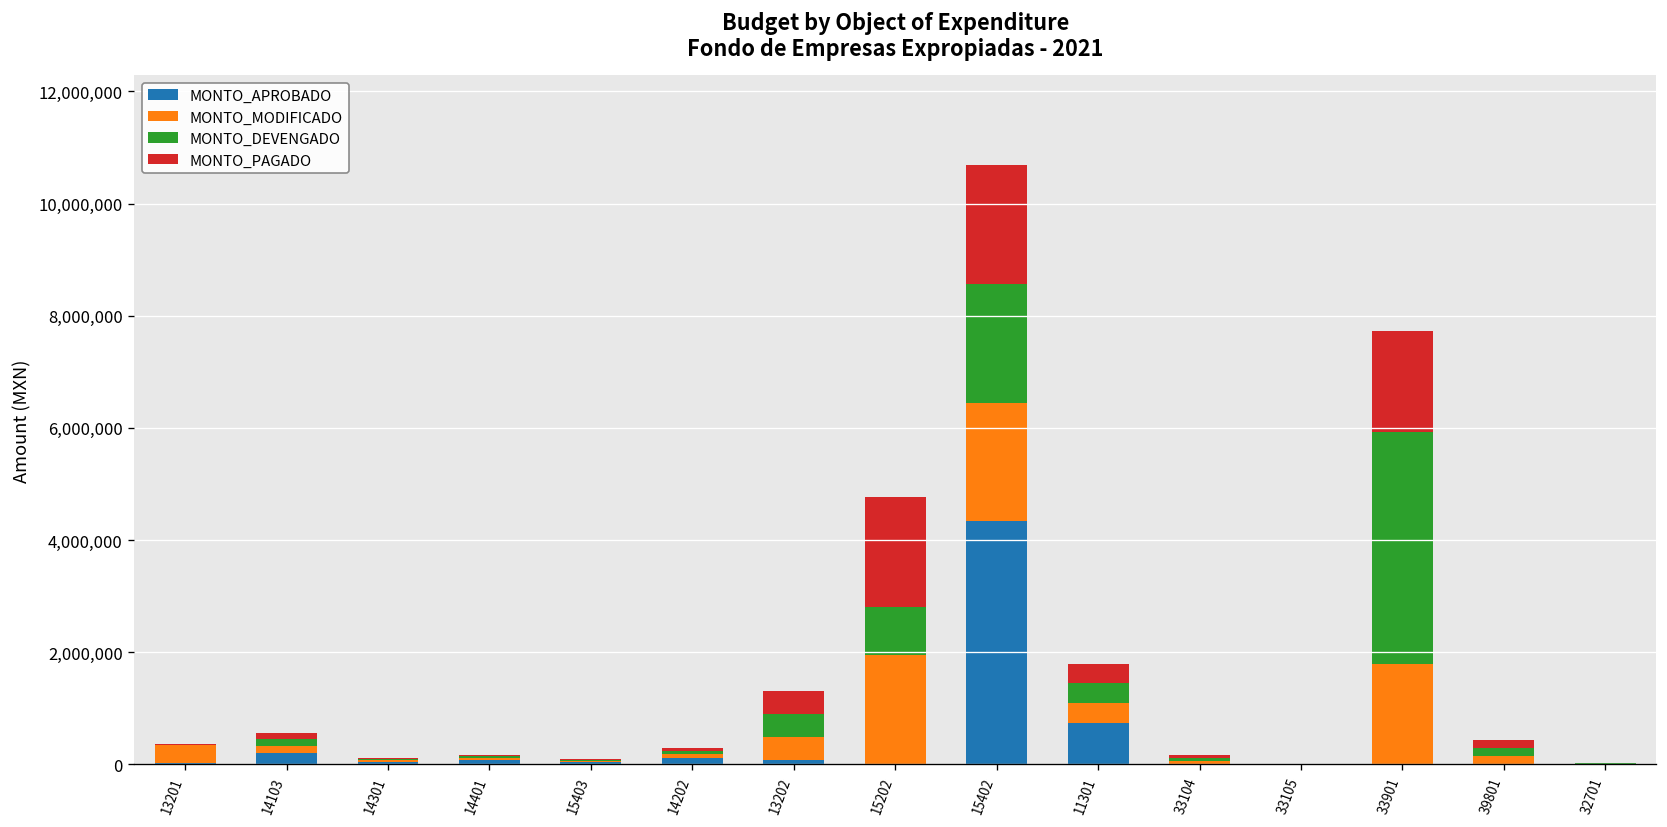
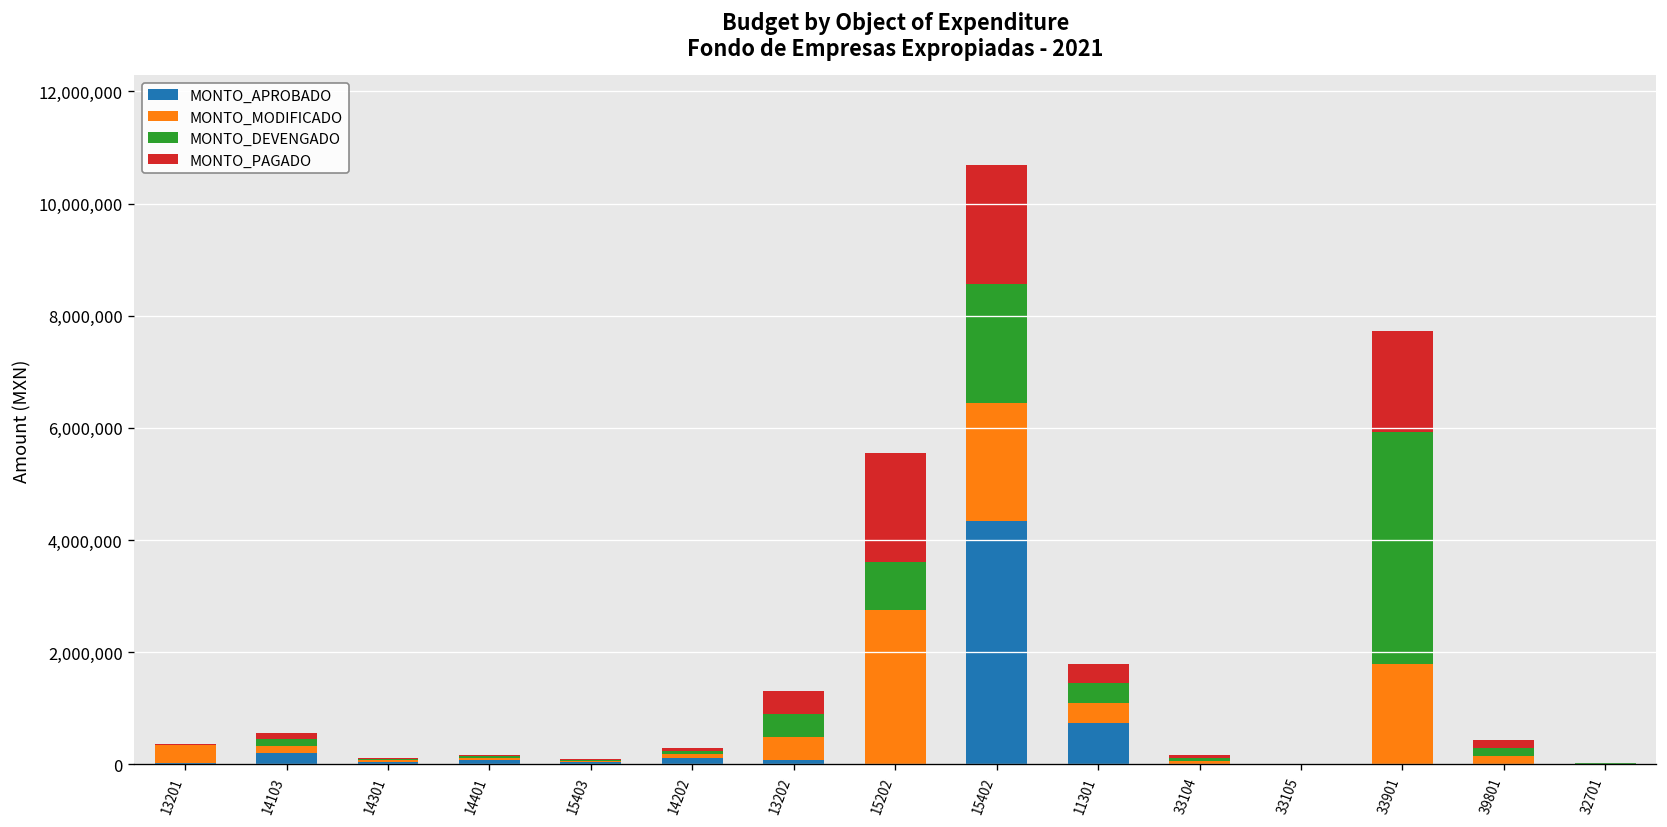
MONTO_MODIFICADO, 15202: 2,000,000 -> 2,700,000
